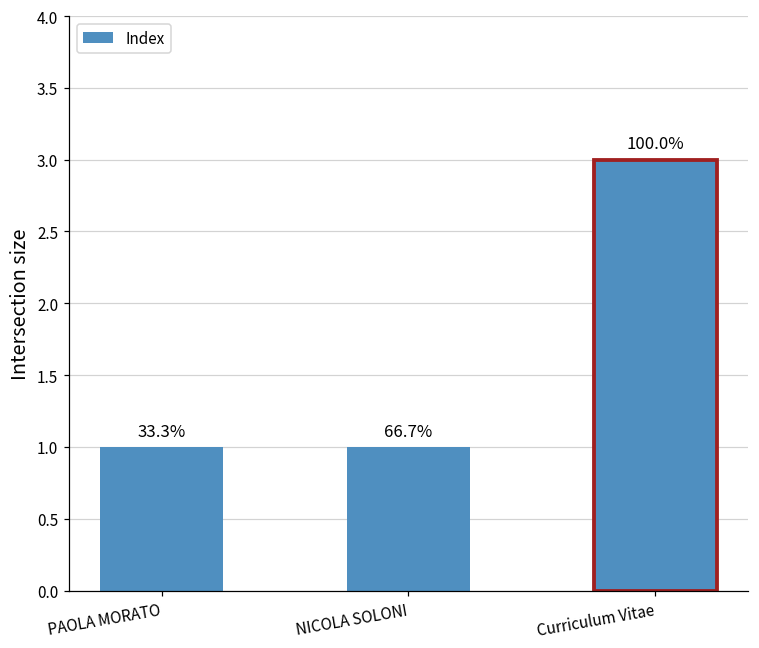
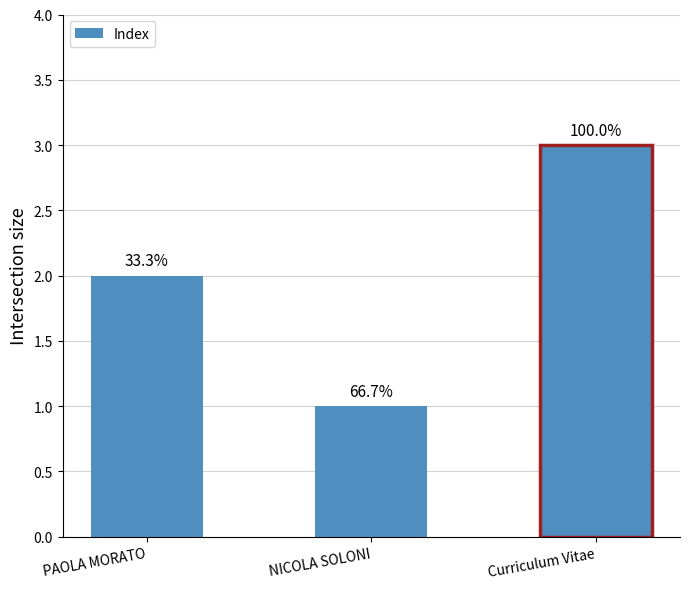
PAOLA MORATO: 1 -> 2
